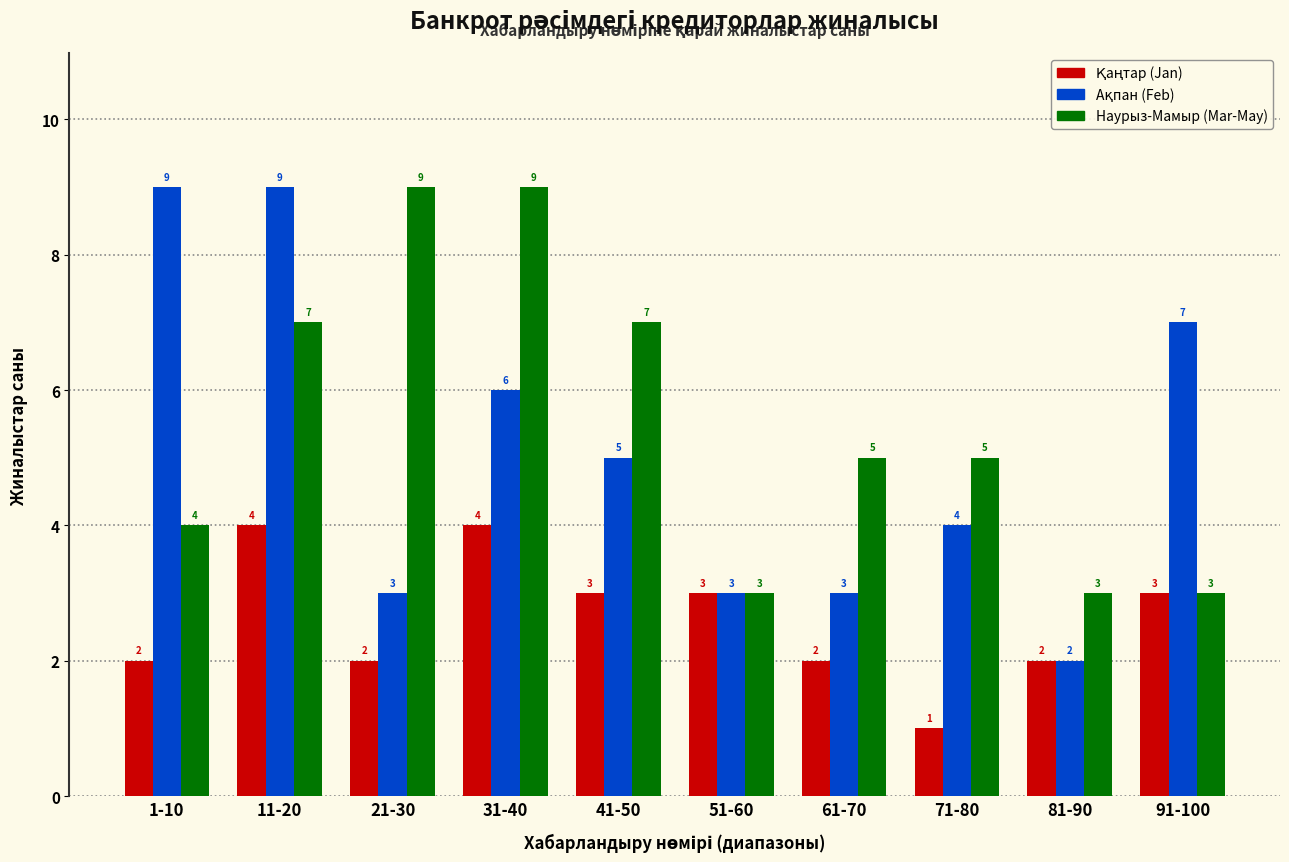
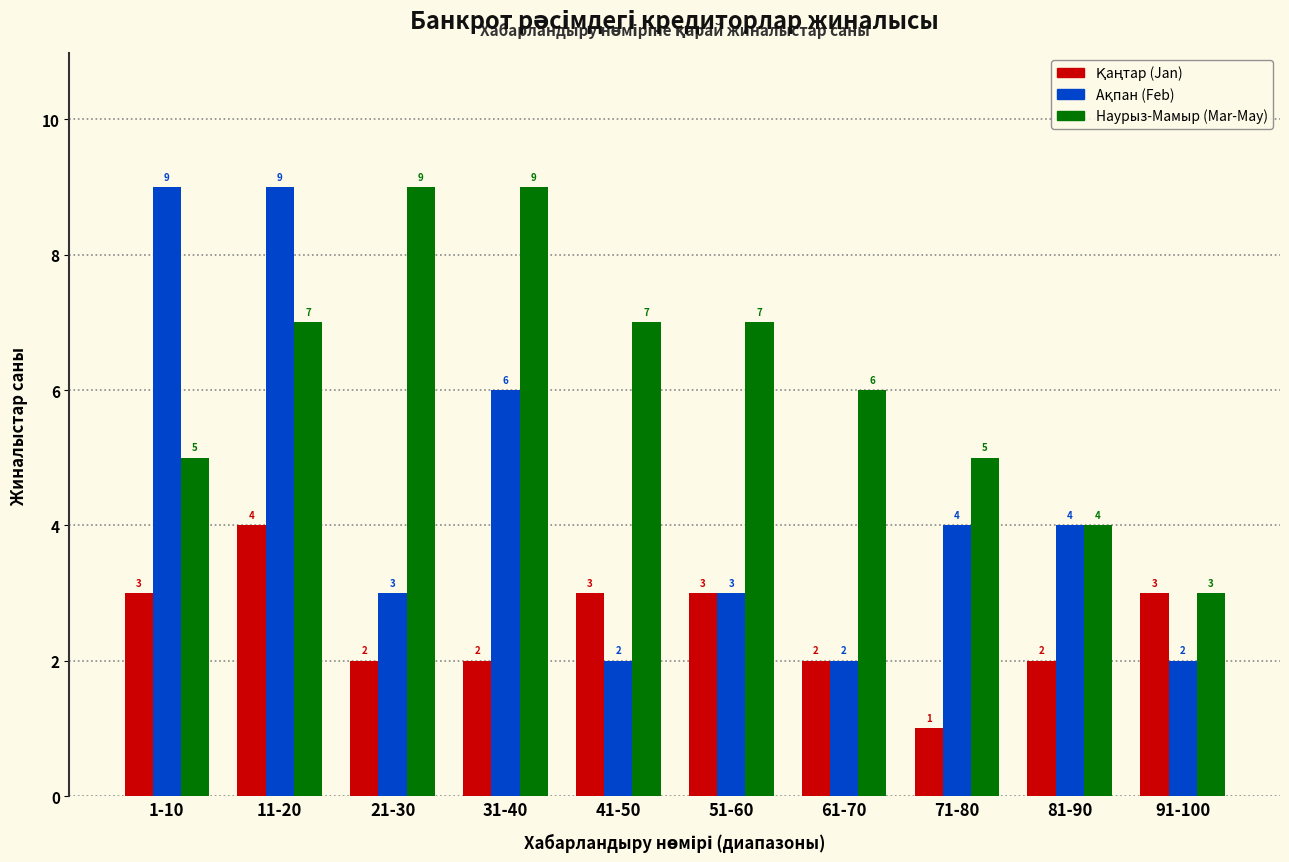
Қаңтар (Jan), 1-10: 2 -> 3
Наурыз-Мамыр (Mar-May), 1-10: 4 -> 5
Қаңтар (Jan), 31-40: 4 -> 2
Ақпан (Feb), 41-50: 5 -> 2
Наурыз-Мамыр (Mar-May), 51-60: 3 -> 7
Ақпан (Feb), 61-70: 3 -> 2
Наурыз-Мамыр (Mar-May), 61-70: 5 -> 6
Ақпан (Feb), 81-90: 2 -> 4
Наурыз-Мамыр (Mar-May), 81-90: 3 -> 4
Ақпан (Feb), 91-100: 7 -> 2
